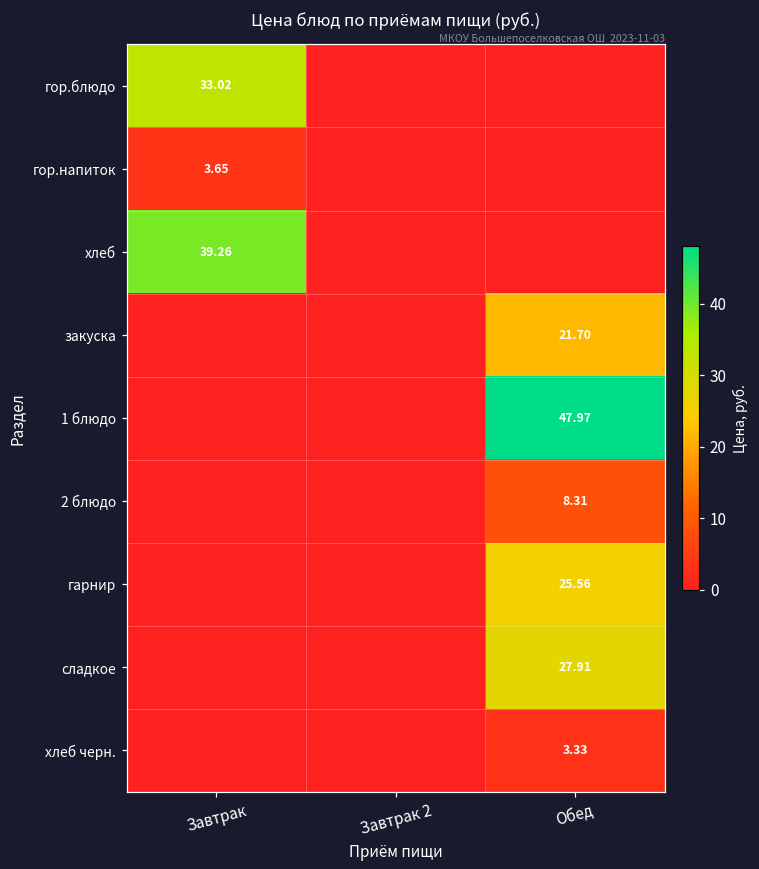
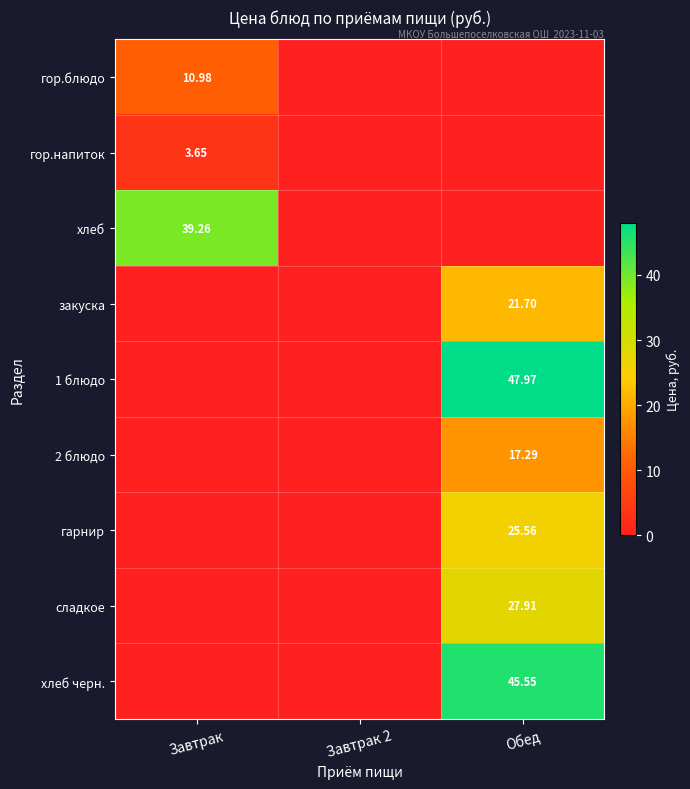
гор.блюдо, Завтрак: 33.02 -> 10.98
2 блюдо, Обед: 8.31 -> 17.29
хлеб черн., Обед: 3.33 -> 45.55
